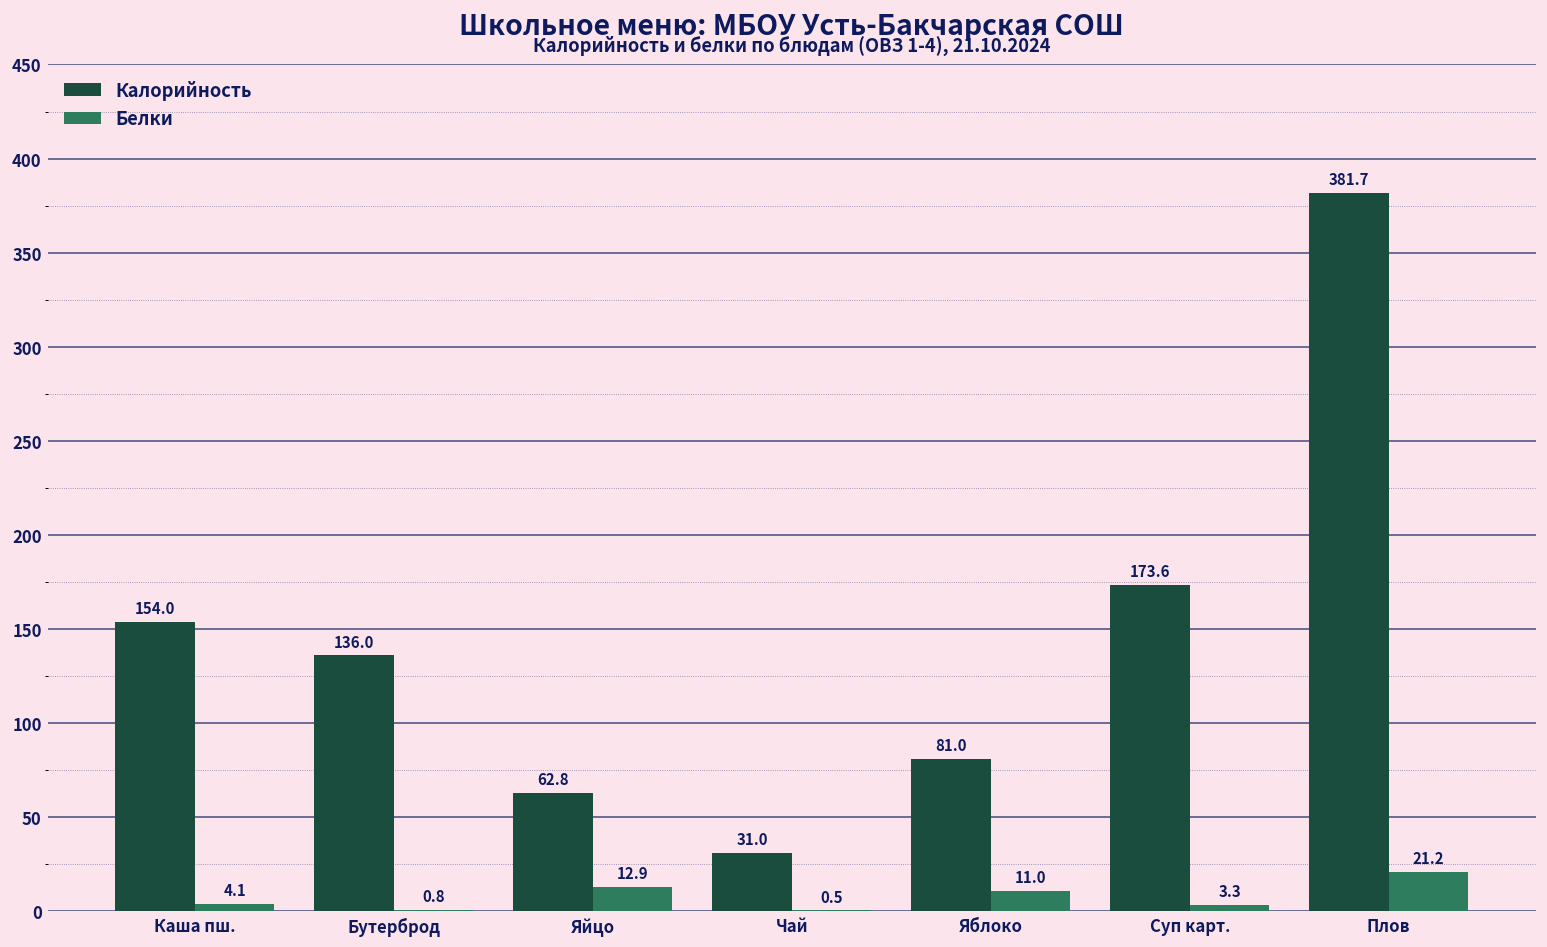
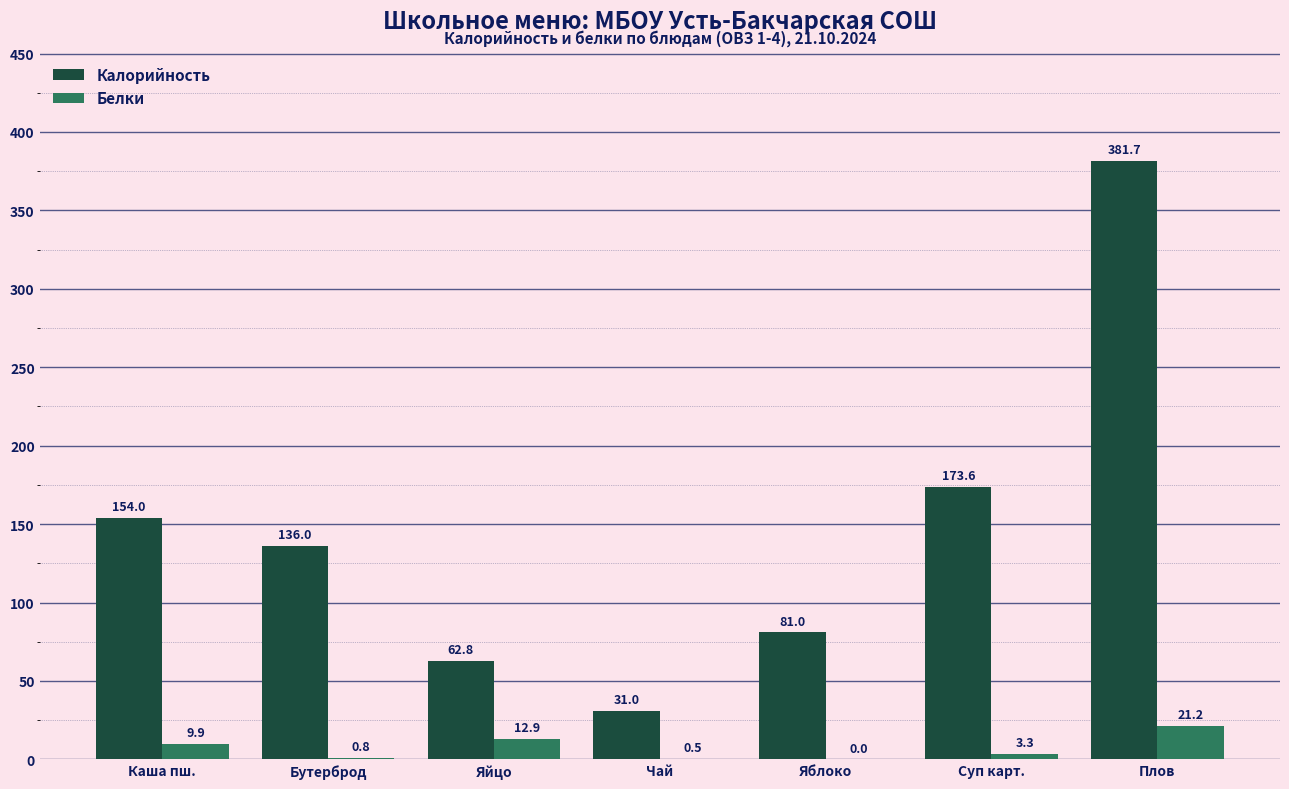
Белки, Каша пш.: 4.1 -> 9.9
Белки, Яблоко: 11.0 -> 0.0
